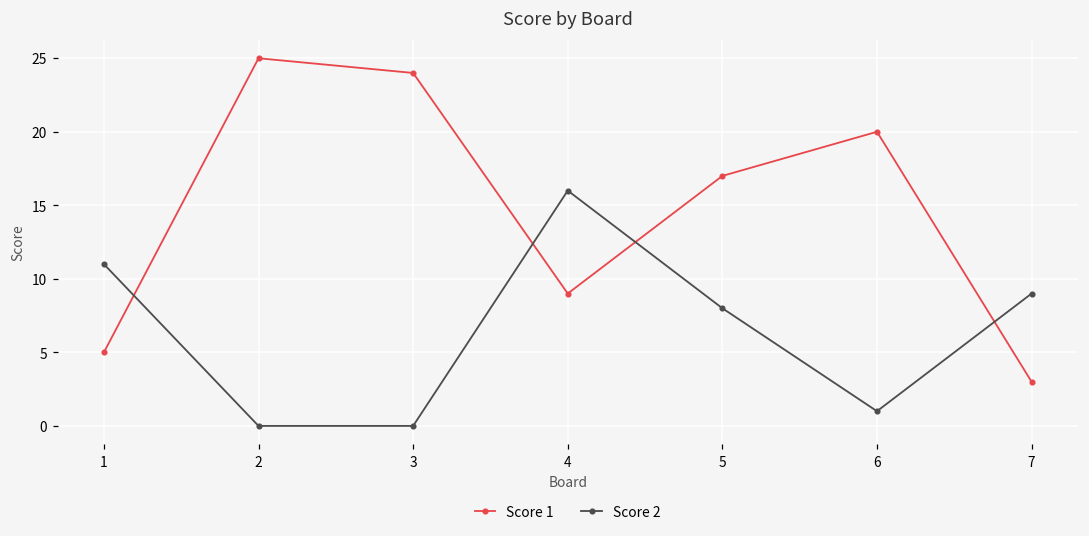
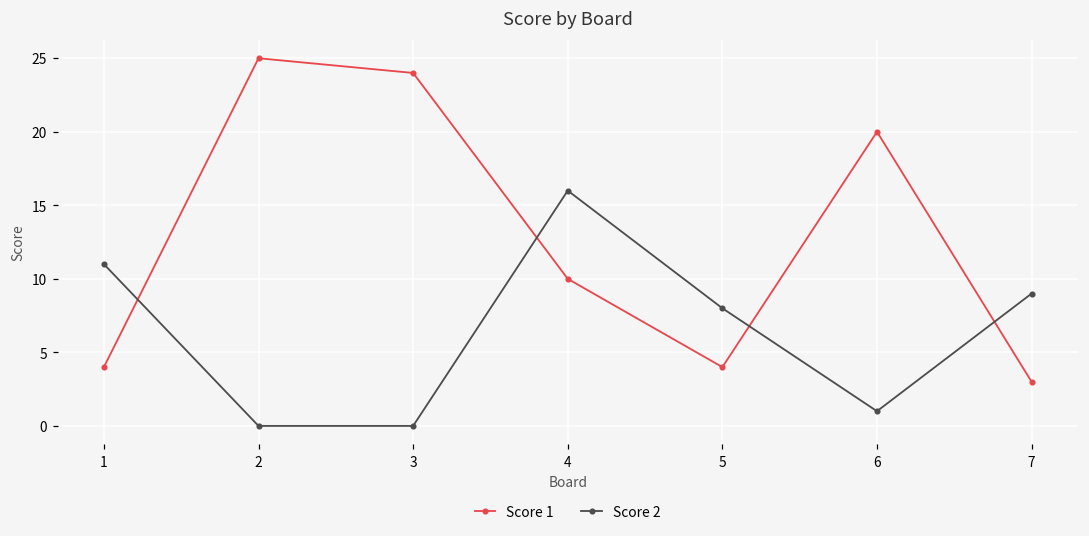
Score 1, 1: 5 -> 4
Score 1, 4: 9 -> 10
Score 1, 5: 17 -> 4
